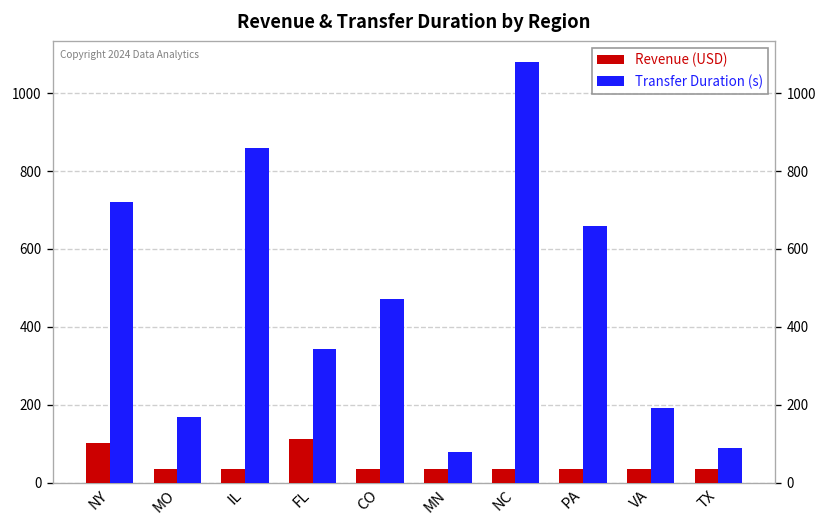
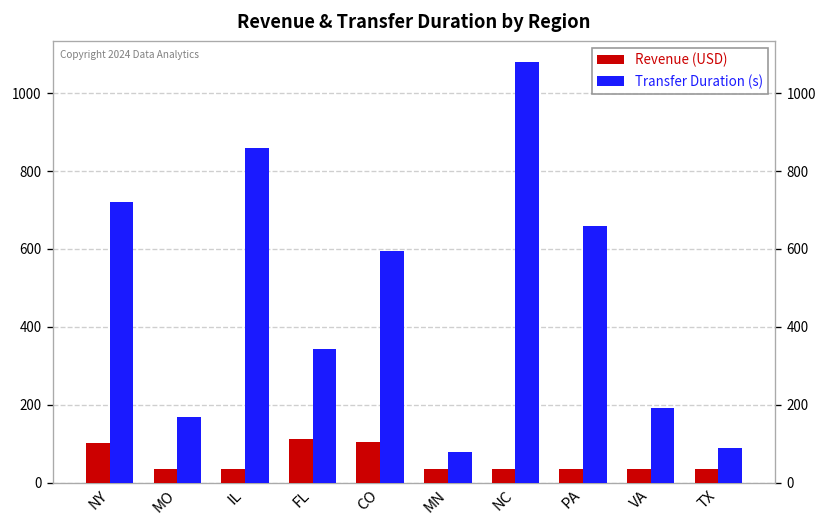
Revenue (USD), CO: 30 -> 100
Transfer Duration (s), CO: 470 -> 590
